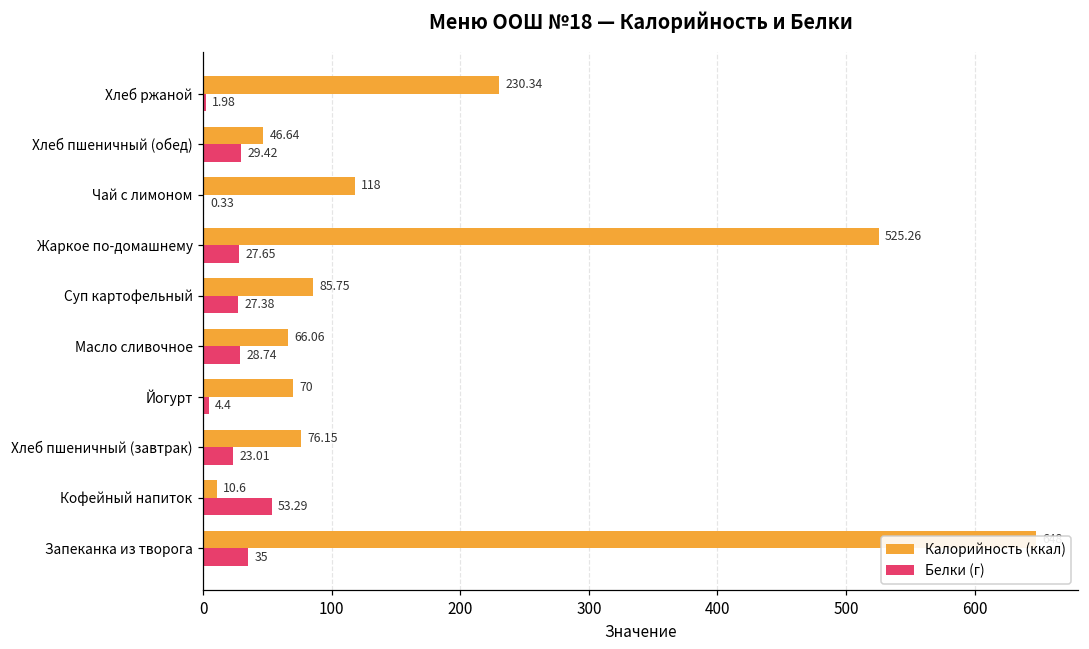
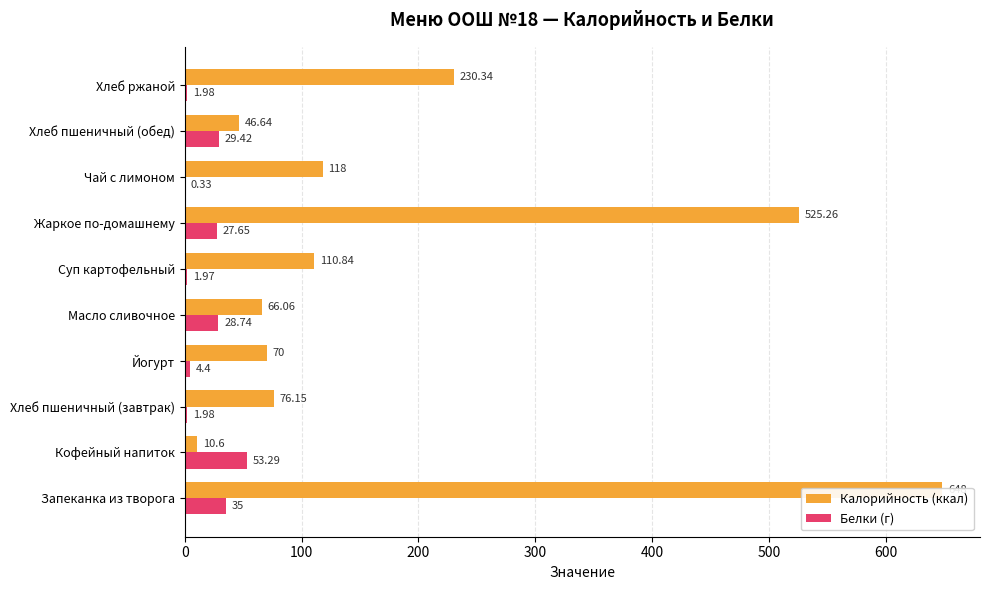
Калорийность (ккал), Суп картофельный: 85.75 -> 110.84
Белки (г), Суп картофельный: 27.38 -> 1.97
Белки (г), Хлеб пшеничный (завтрак): 23.01 -> 1.98
